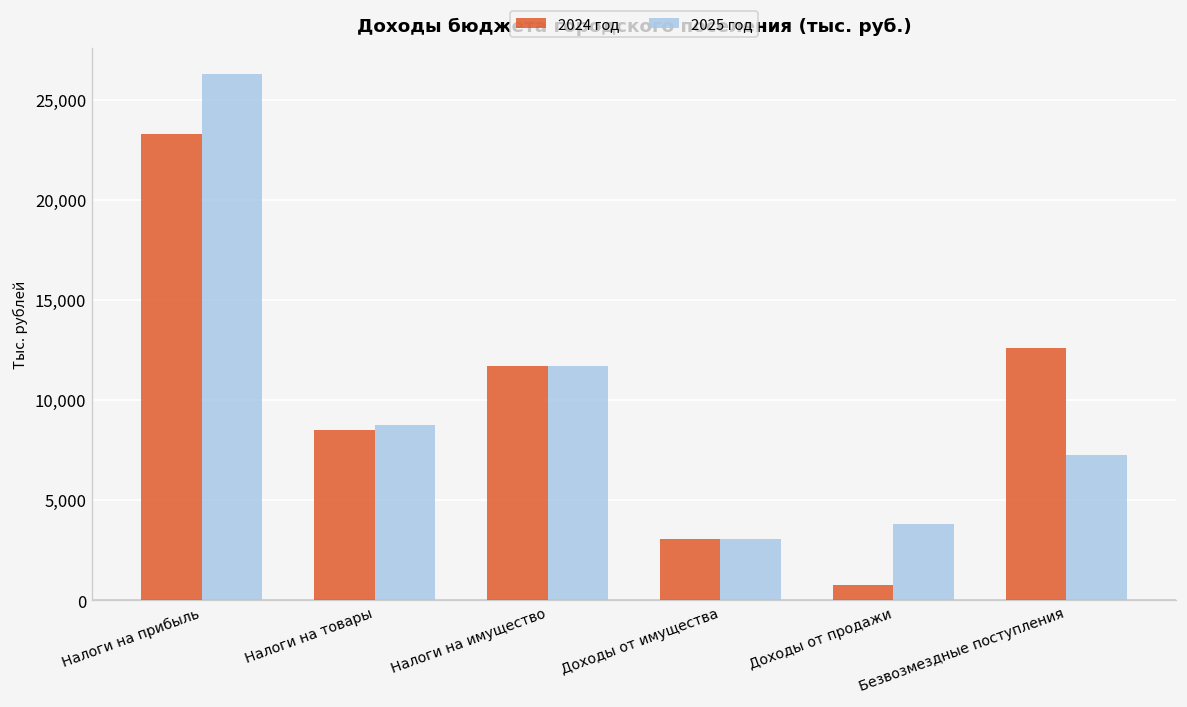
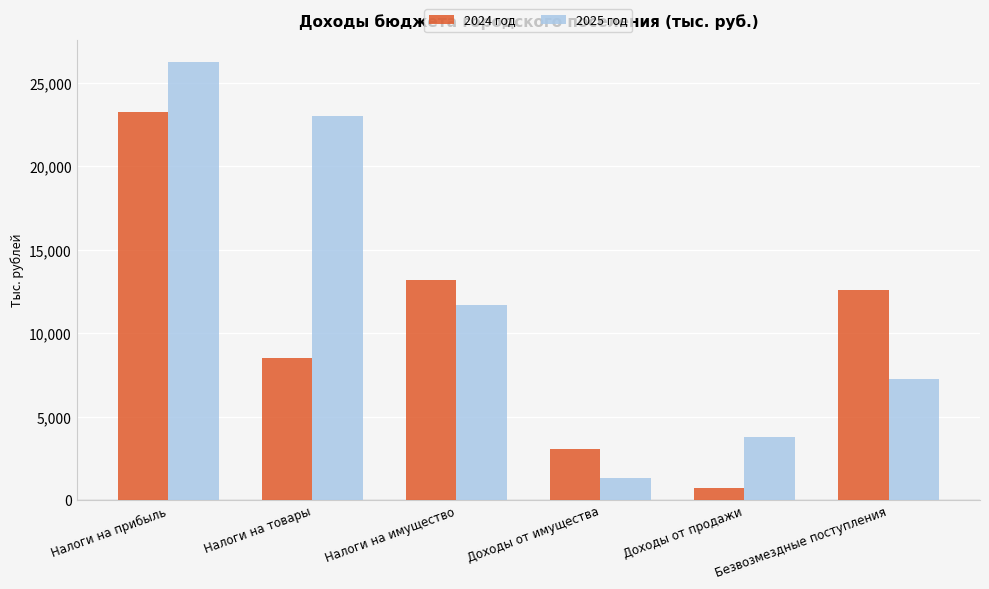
2025 год, Налоги на товары: 8,800 -> 23,000
2024 год, Налоги на имущество: 11,700 -> 13,200
2025 год, Доходы от имущества: 3,000 -> 1,300
